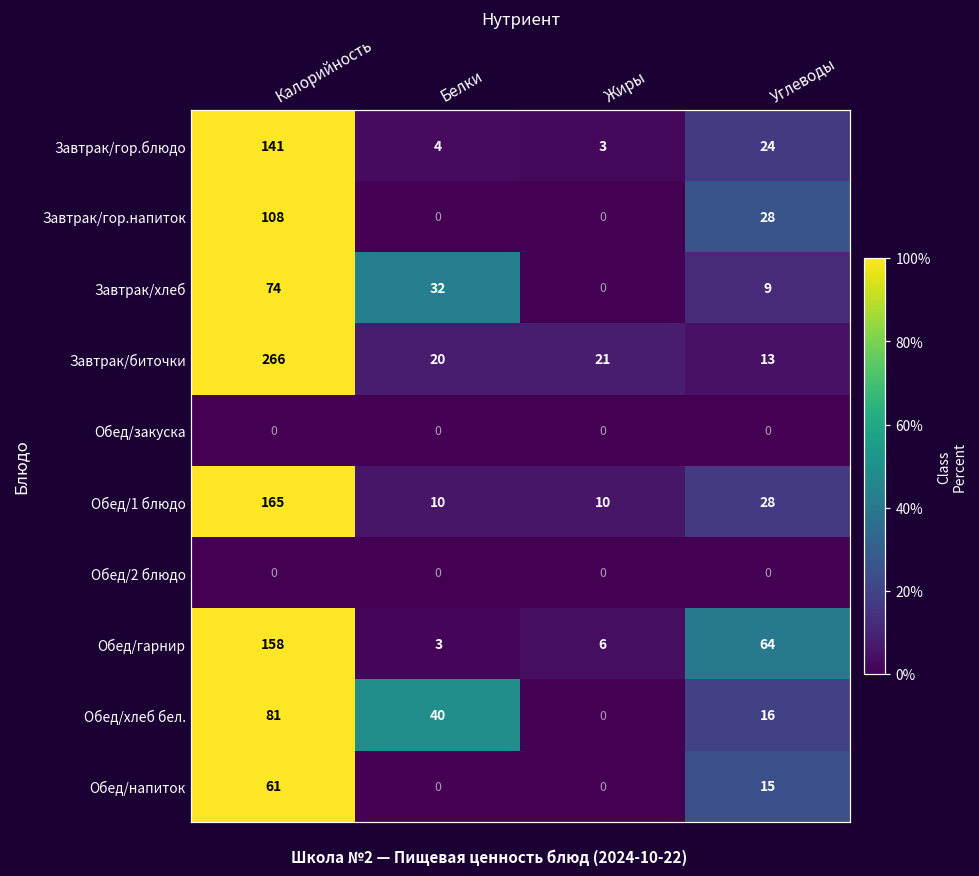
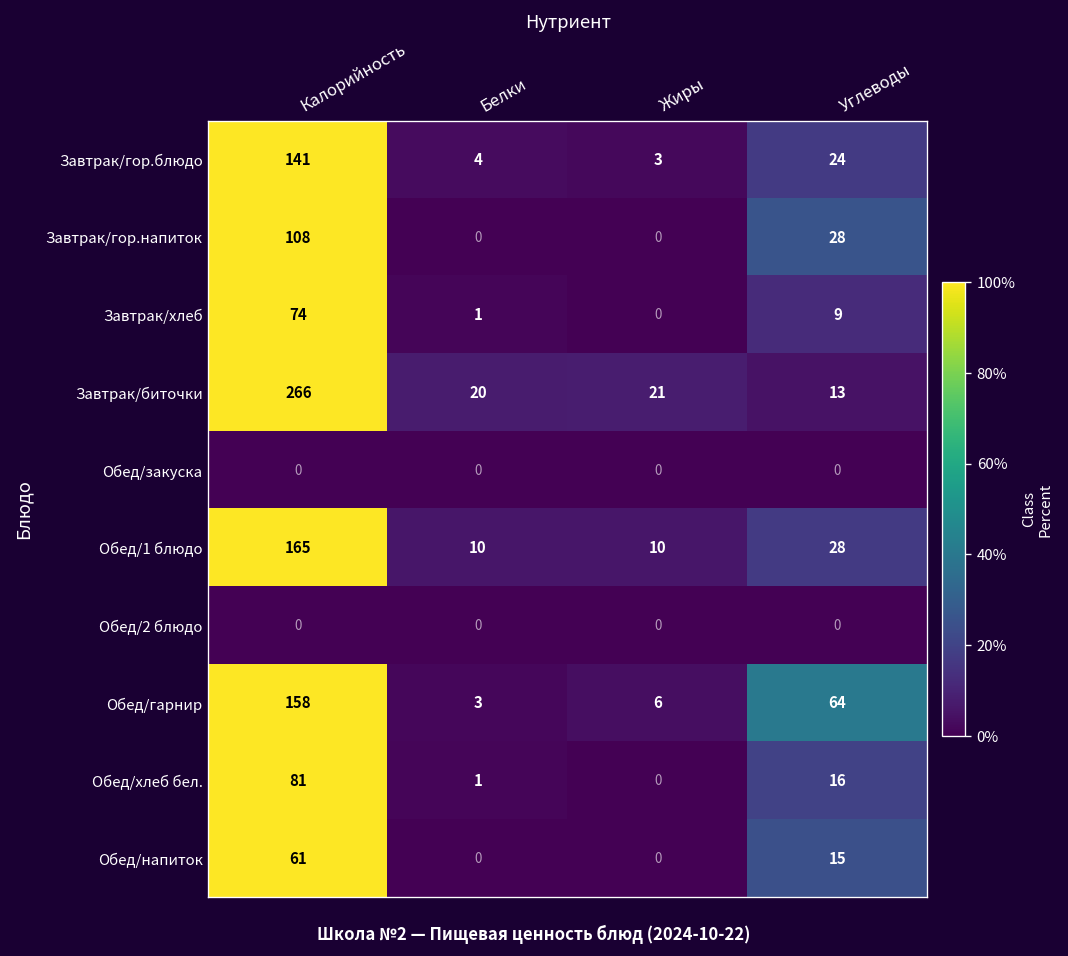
Завтрак/хлеб, Белки: 32 -> 1
Обед/хлеб бел., Белки: 40 -> 1
